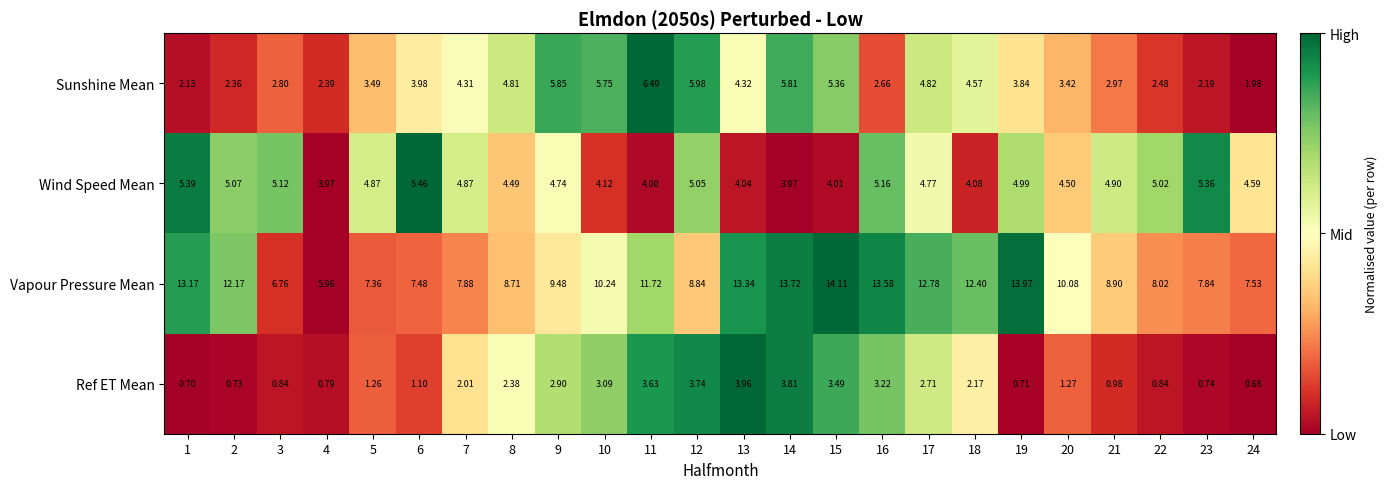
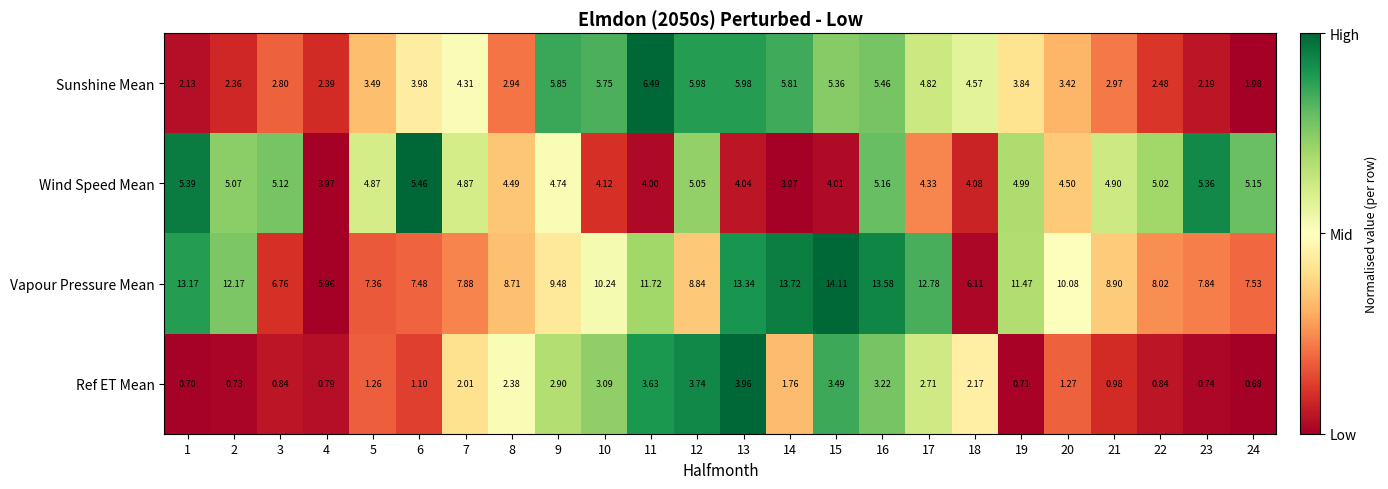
Sunshine Mean, 8: 4.81 -> 2.94
Sunshine Mean, 13: 4.32 -> 5.98
Sunshine Mean, 16: 2.66 -> 5.46
Wind Speed Mean, 17: 4.77 -> 4.33
Wind Speed Mean, 24: 4.59 -> 5.15
Vapour Pressure Mean, 18: 12.40 -> 6.11
Vapour Pressure Mean, 19: 13.97 -> 11.47
Ref ET Mean, 14: 3.81 -> 1.76
